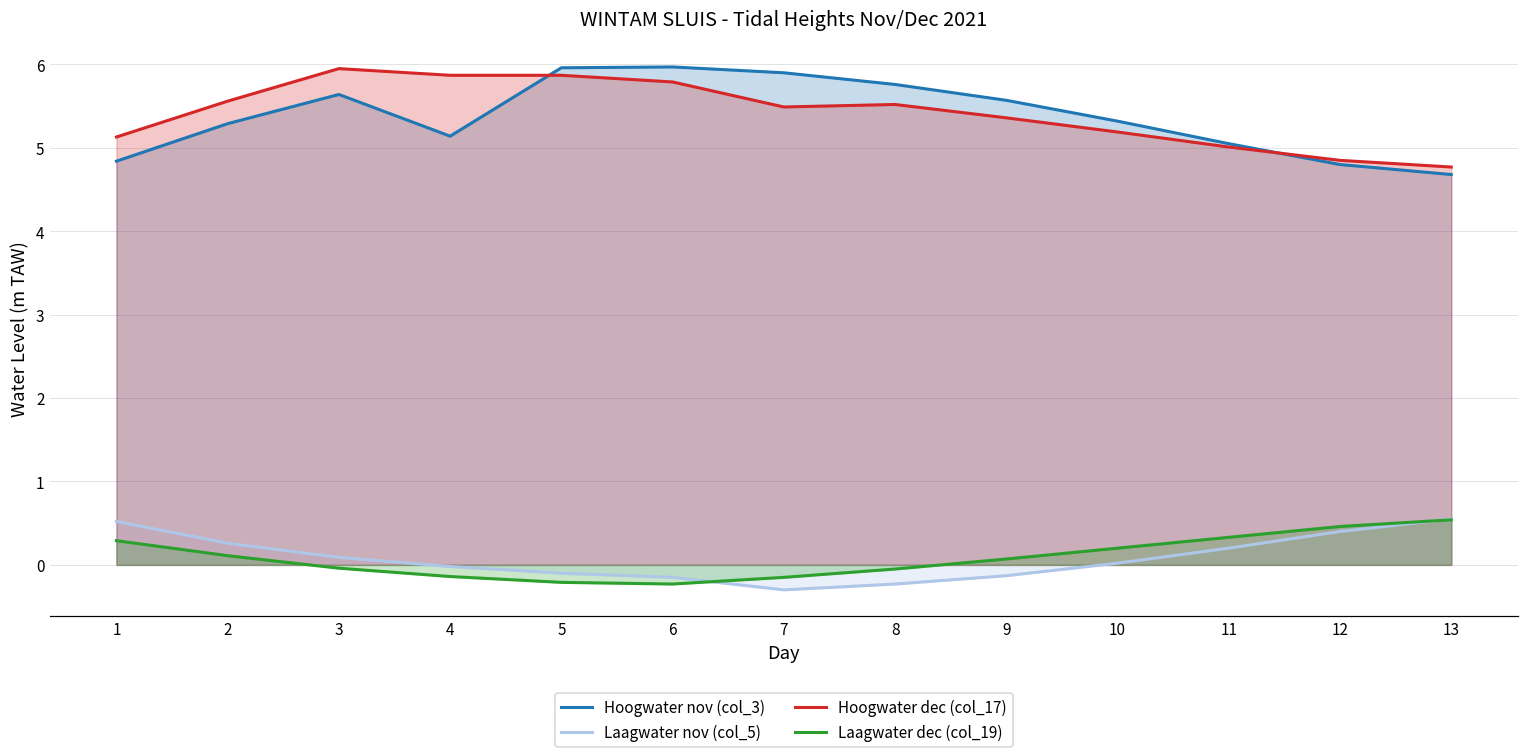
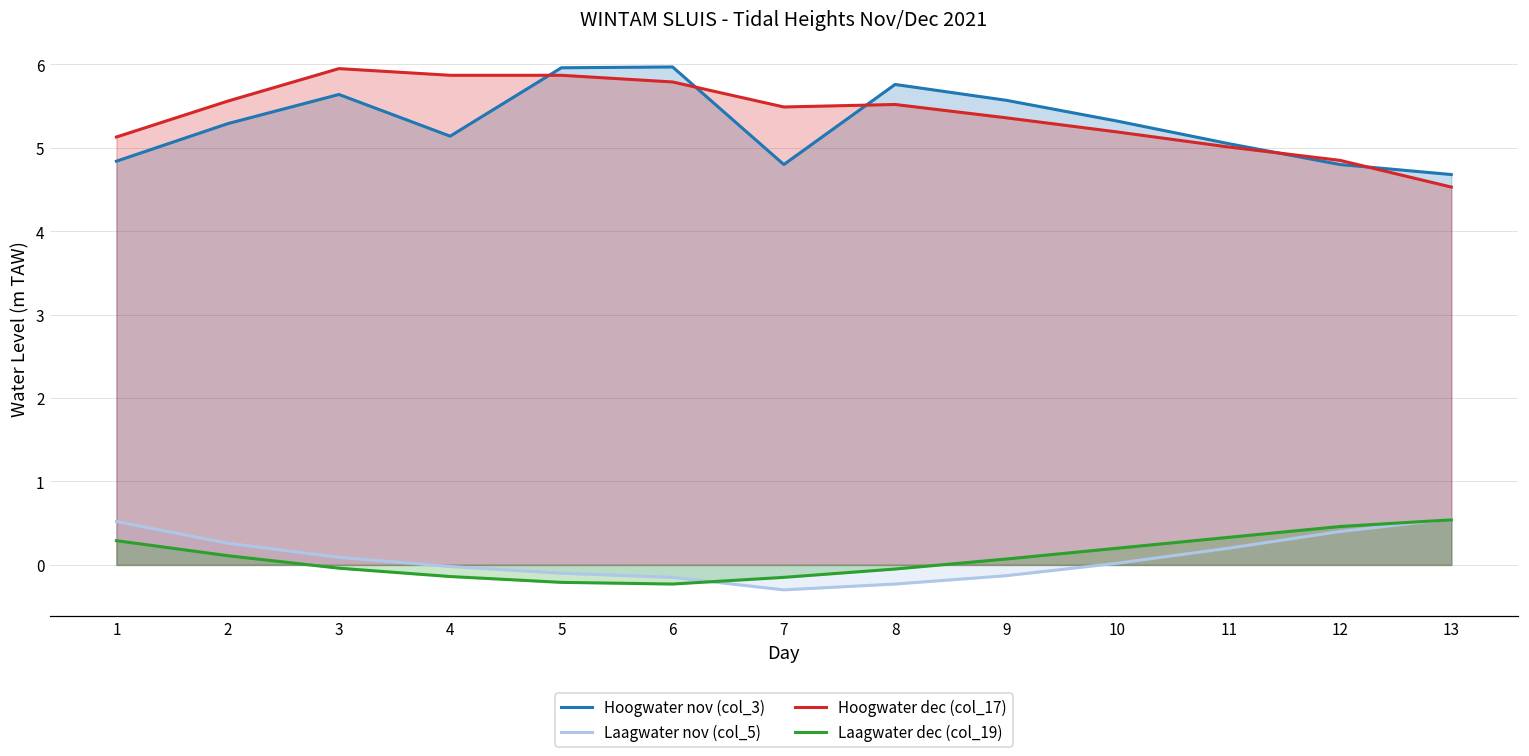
Hoogwater nov (col_3), 7: 5.9 -> 4.8
Hoogwater dec (col_17), 13: 4.8 -> 4.5
